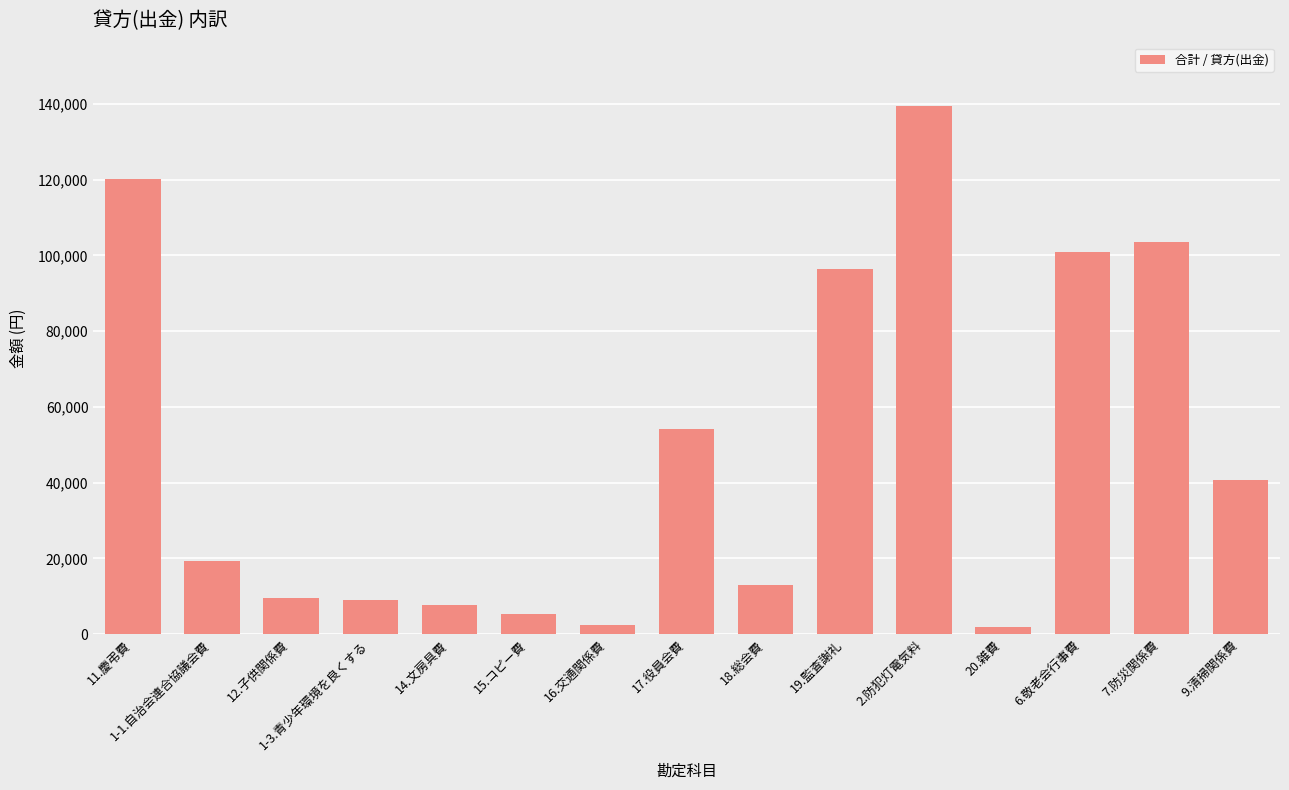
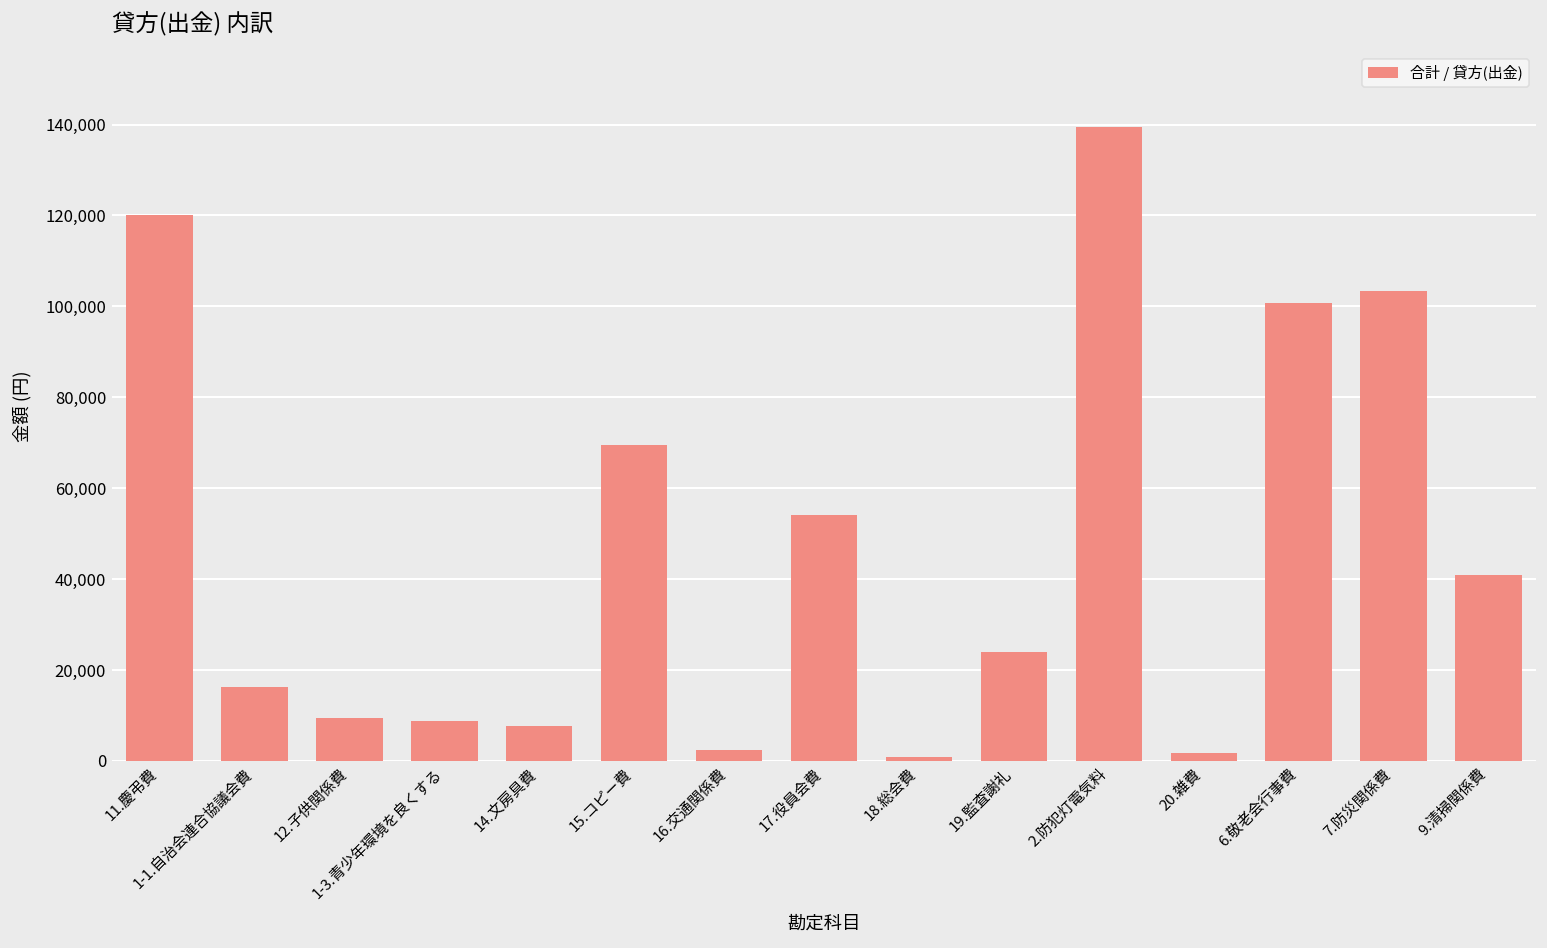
1-1.自治会連合協議会費: 19,000 -> 16,000
15.コピー費: 5,000 -> 70,000
18.総会費: 13,000 -> 1,000
19.監査謝礼: 96,000 -> 24,000
